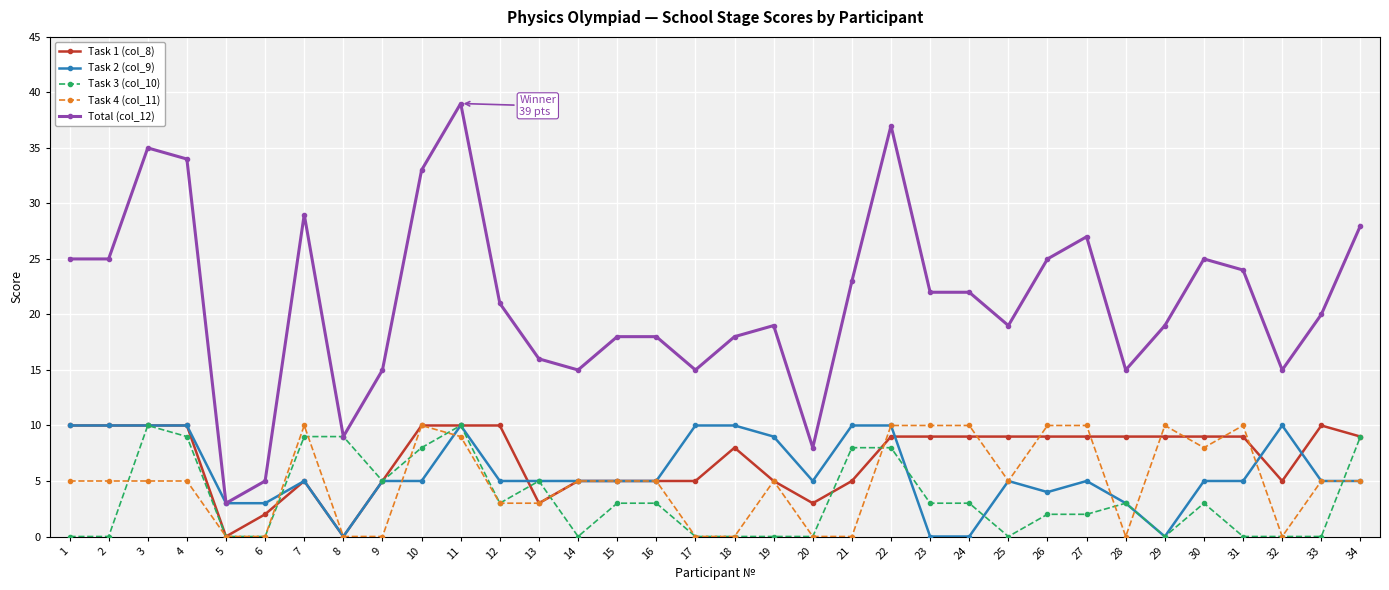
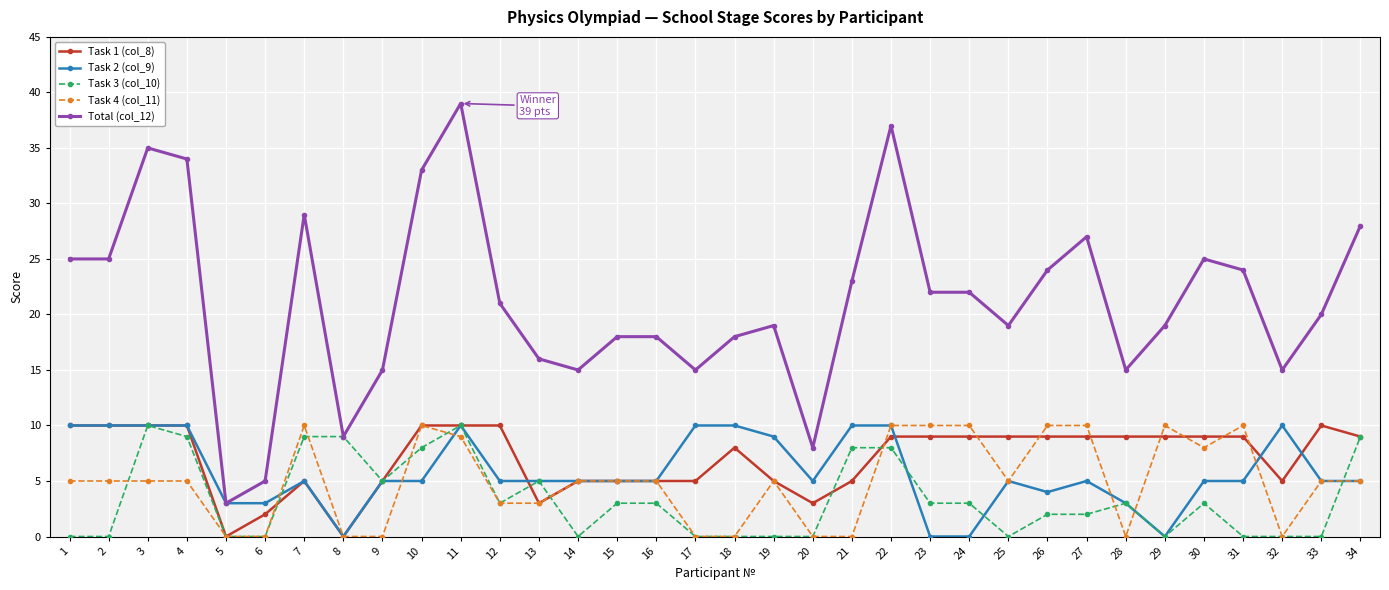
Total (col_12), 26: 25 -> 24
